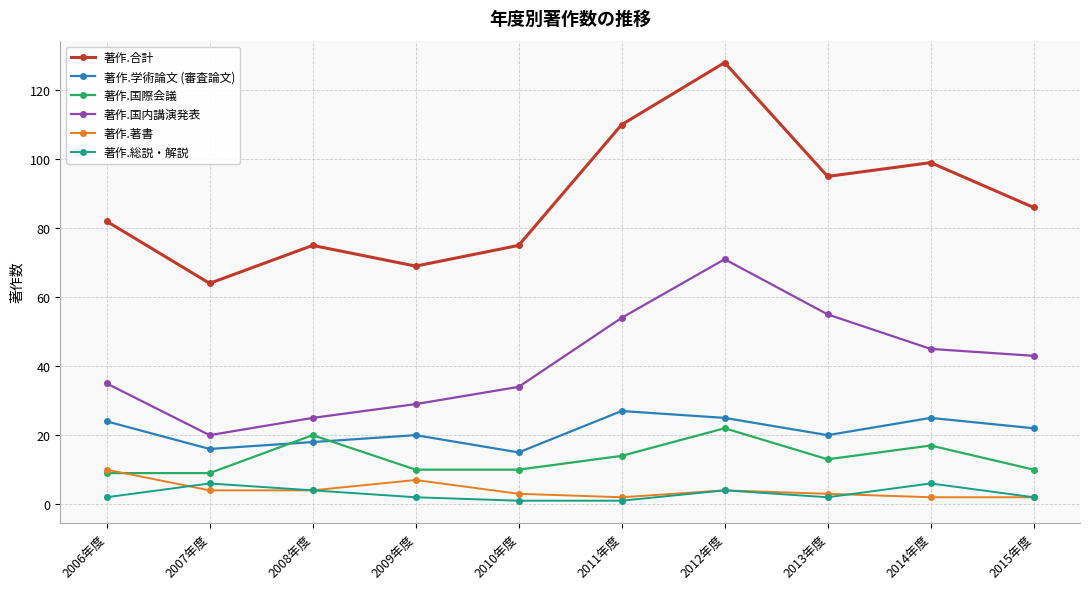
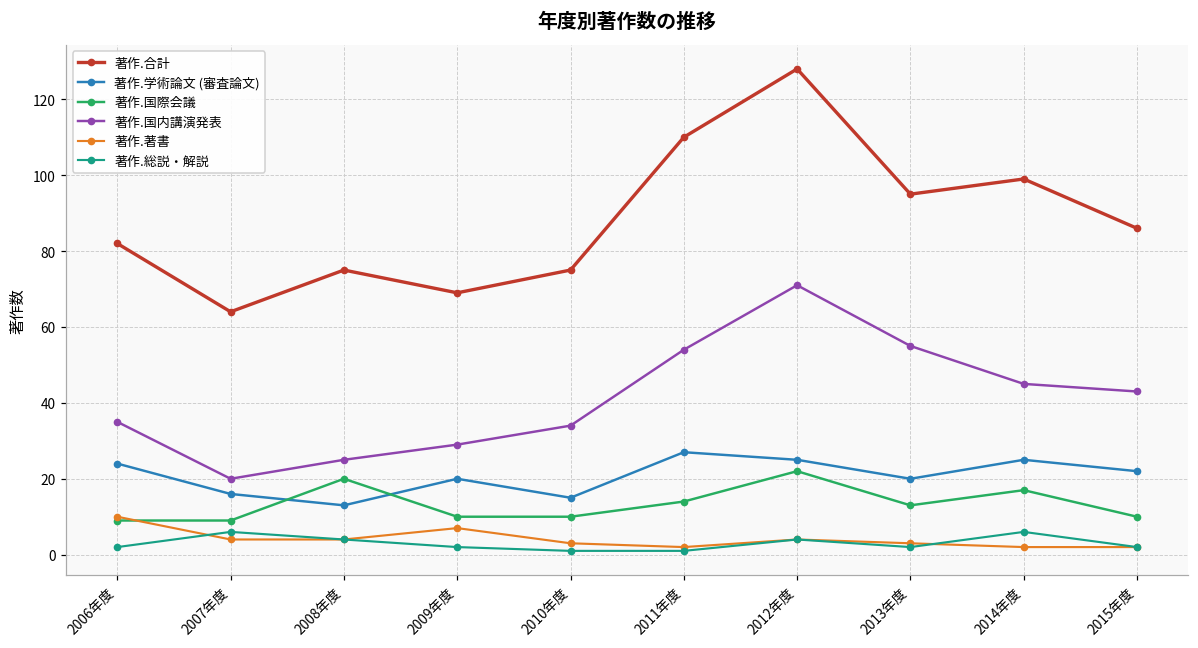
著作.学術論文 (審査論文), 2008年度: 18 -> 13
